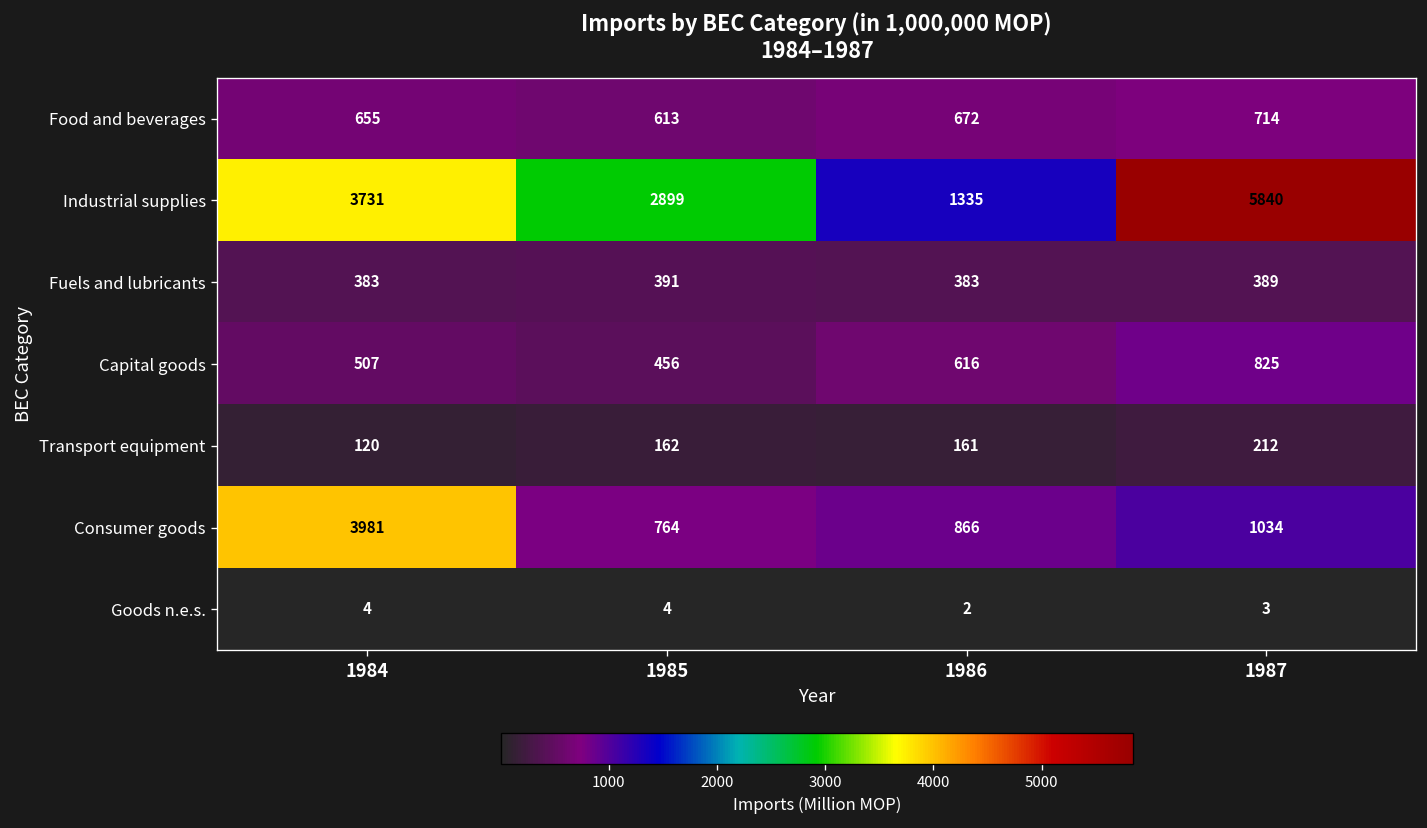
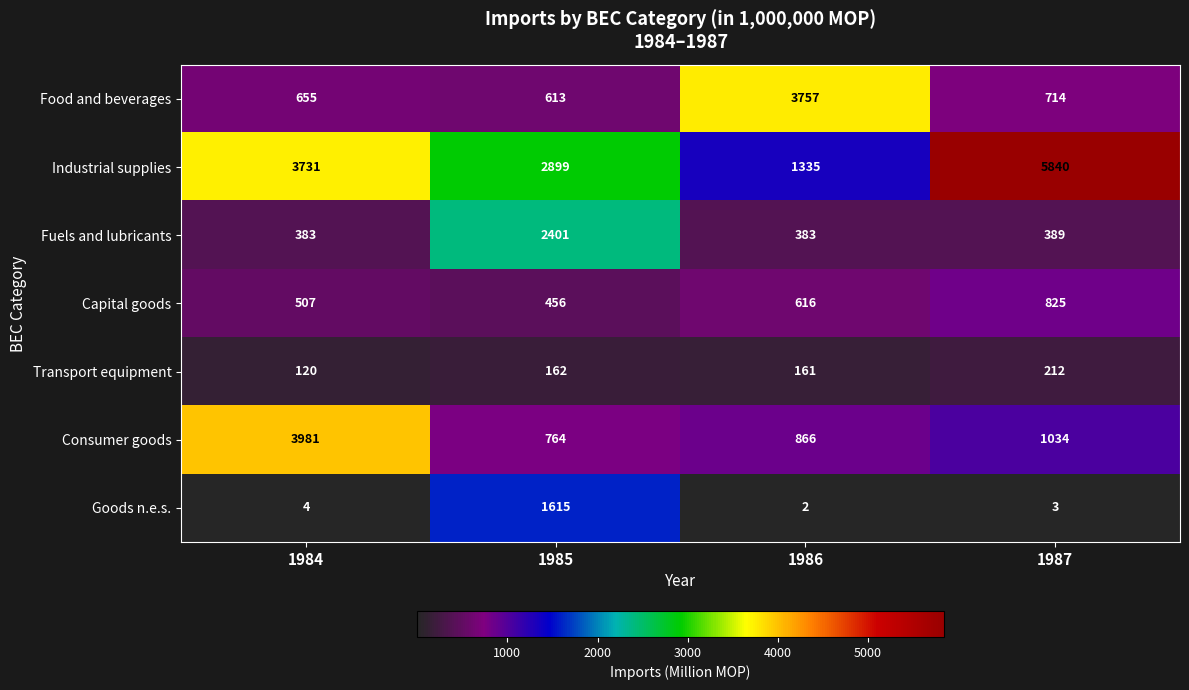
Food and beverages, 1986: 672 -> 3757
Fuels and lubricants, 1985: 391 -> 2401
Goods n.e.s., 1985: 4 -> 1615
